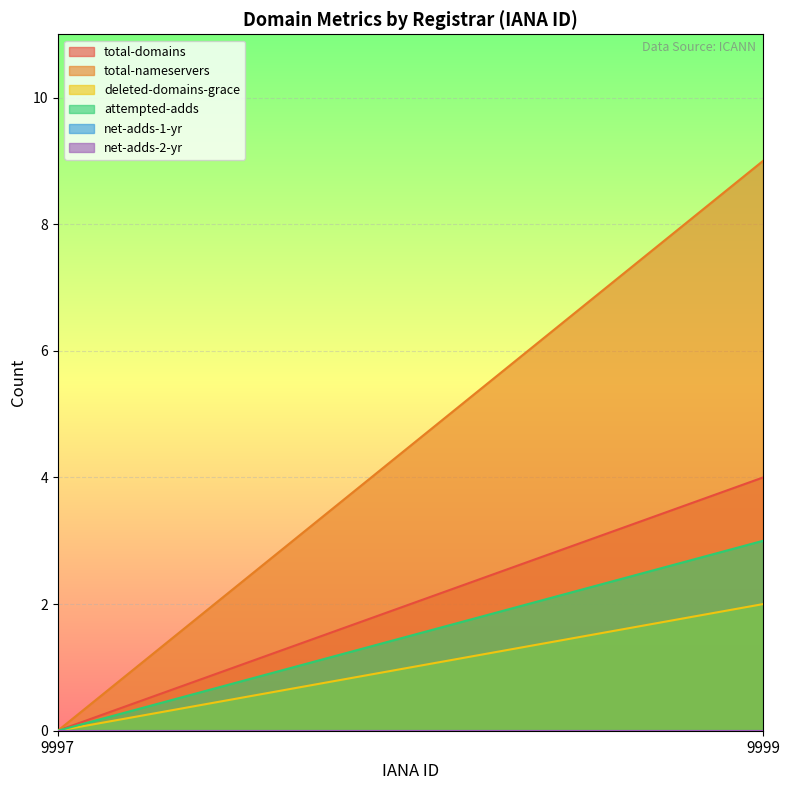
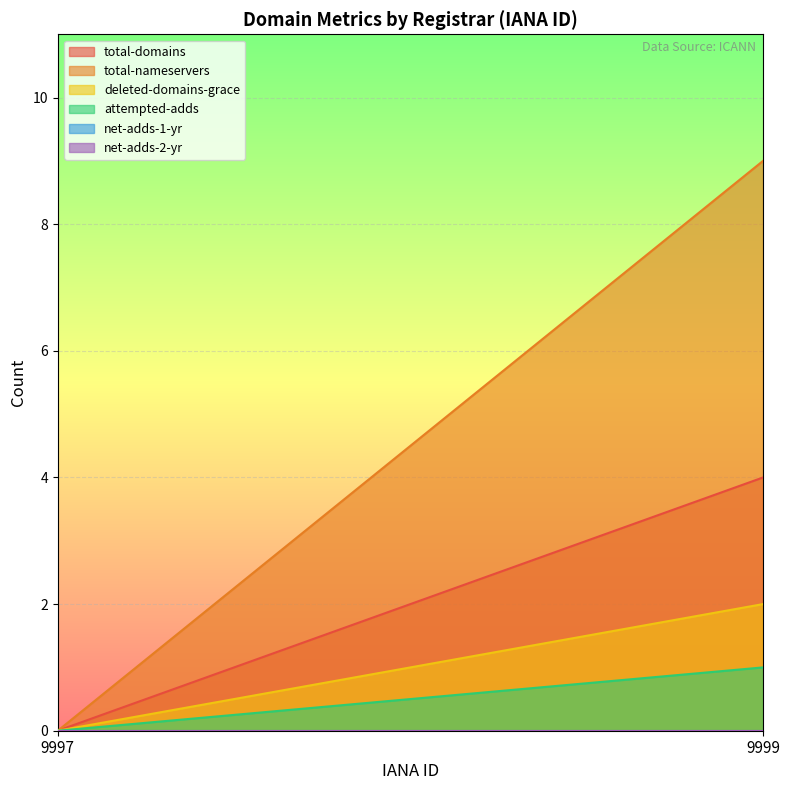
attempted-adds, 9999: 3 -> 1
